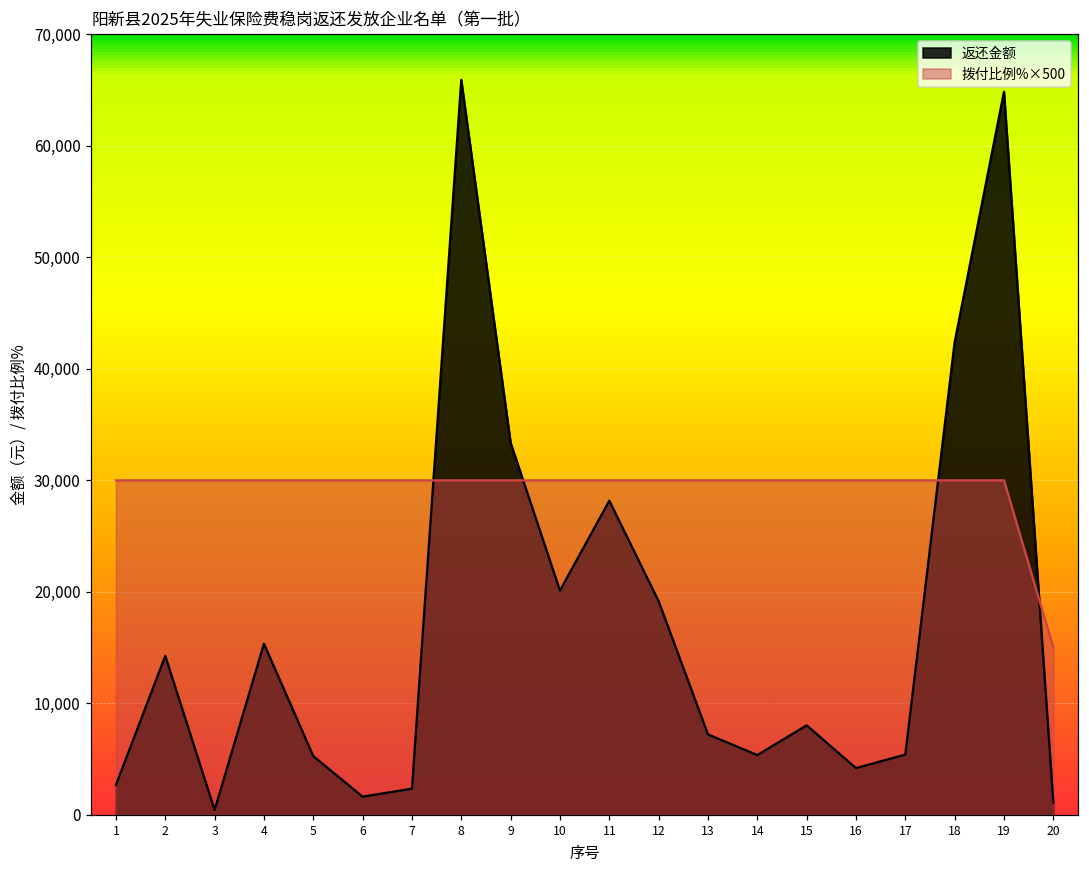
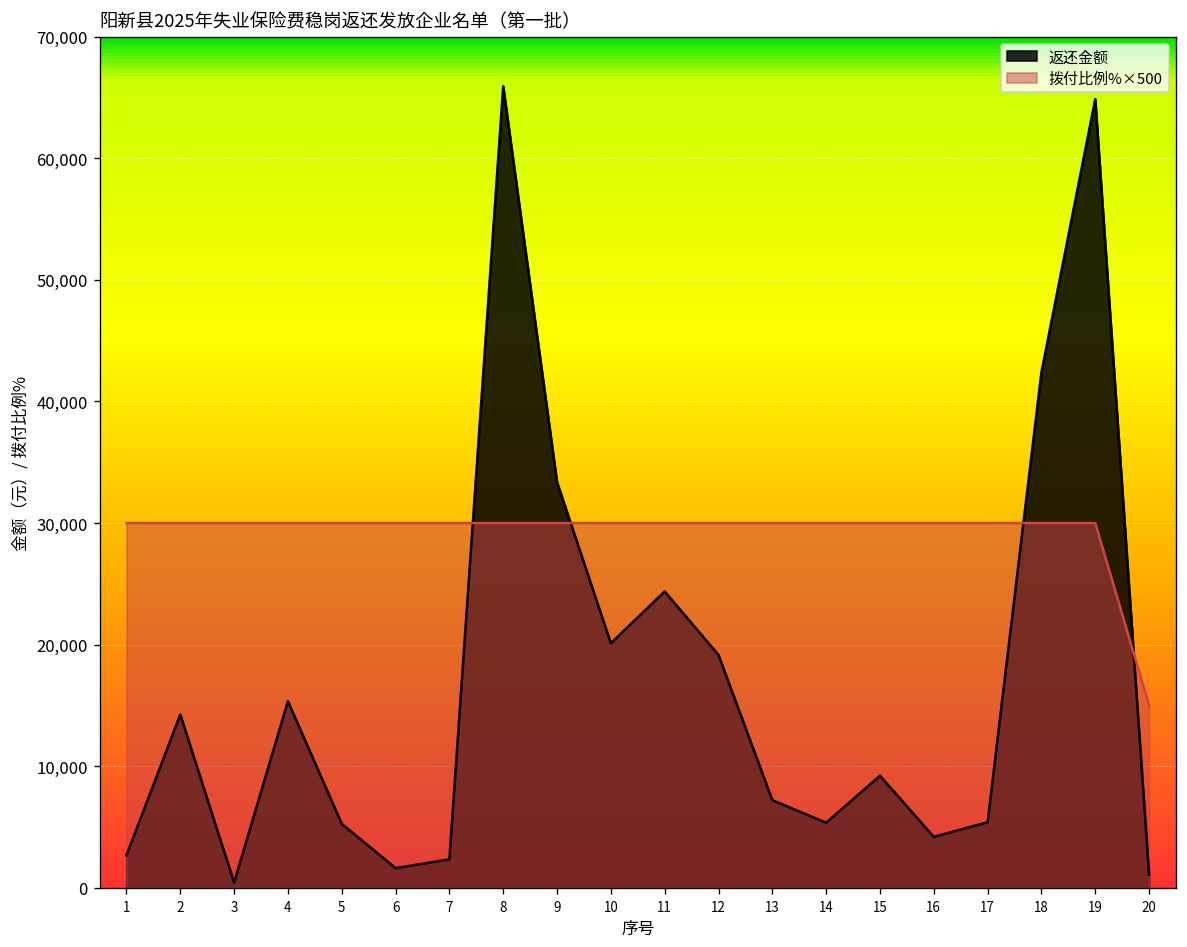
返还金额, 11: 28,200 -> 24,400
返还金额, 15: 8,000 -> 9,200
